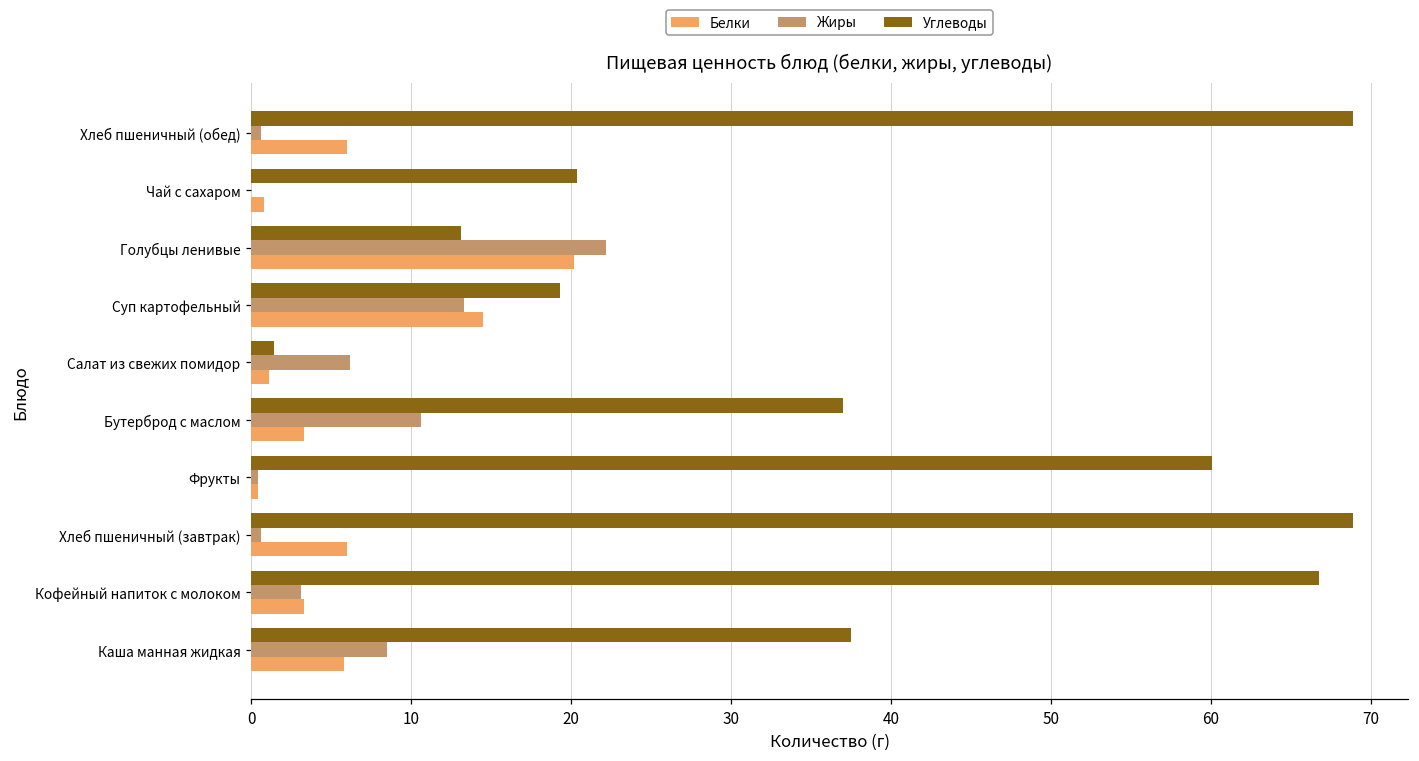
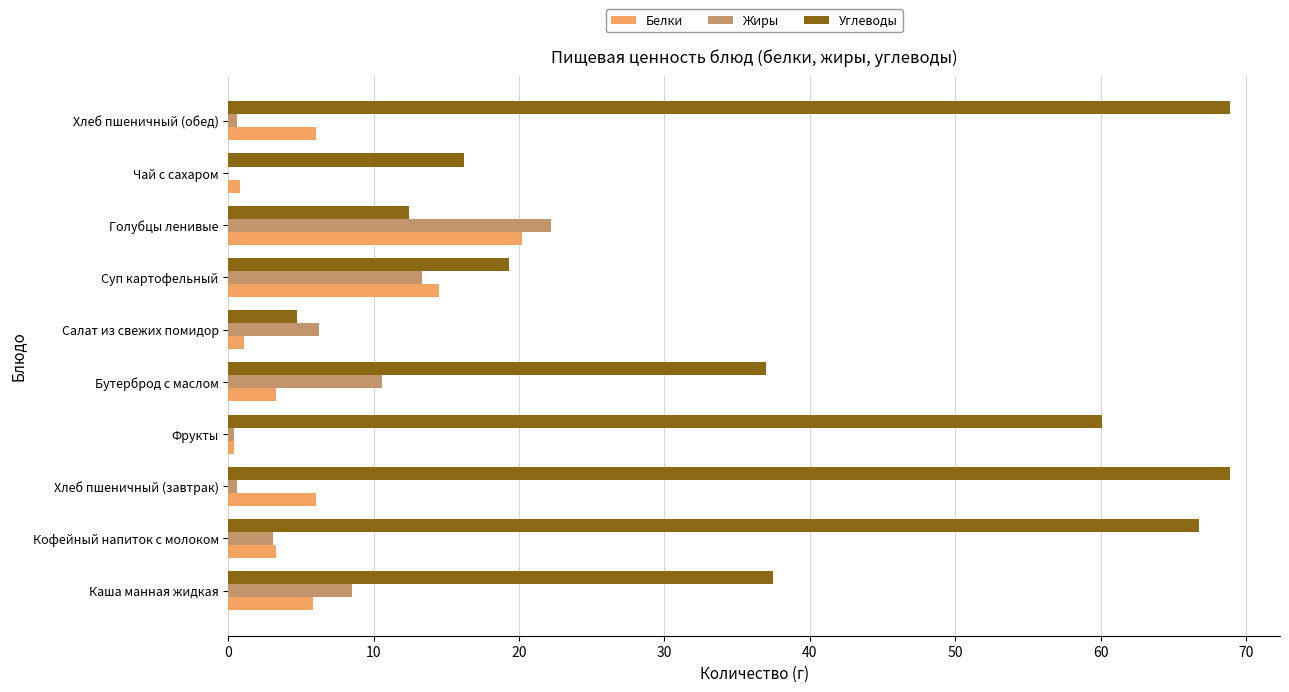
Углеводы, Чай с сахаром: 20.4 -> 16.2
Углеводы, Голубцы ленивые: 13.1 -> 12.4
Углеводы, Салат из свежих помидор: 1.4 -> 4.7
